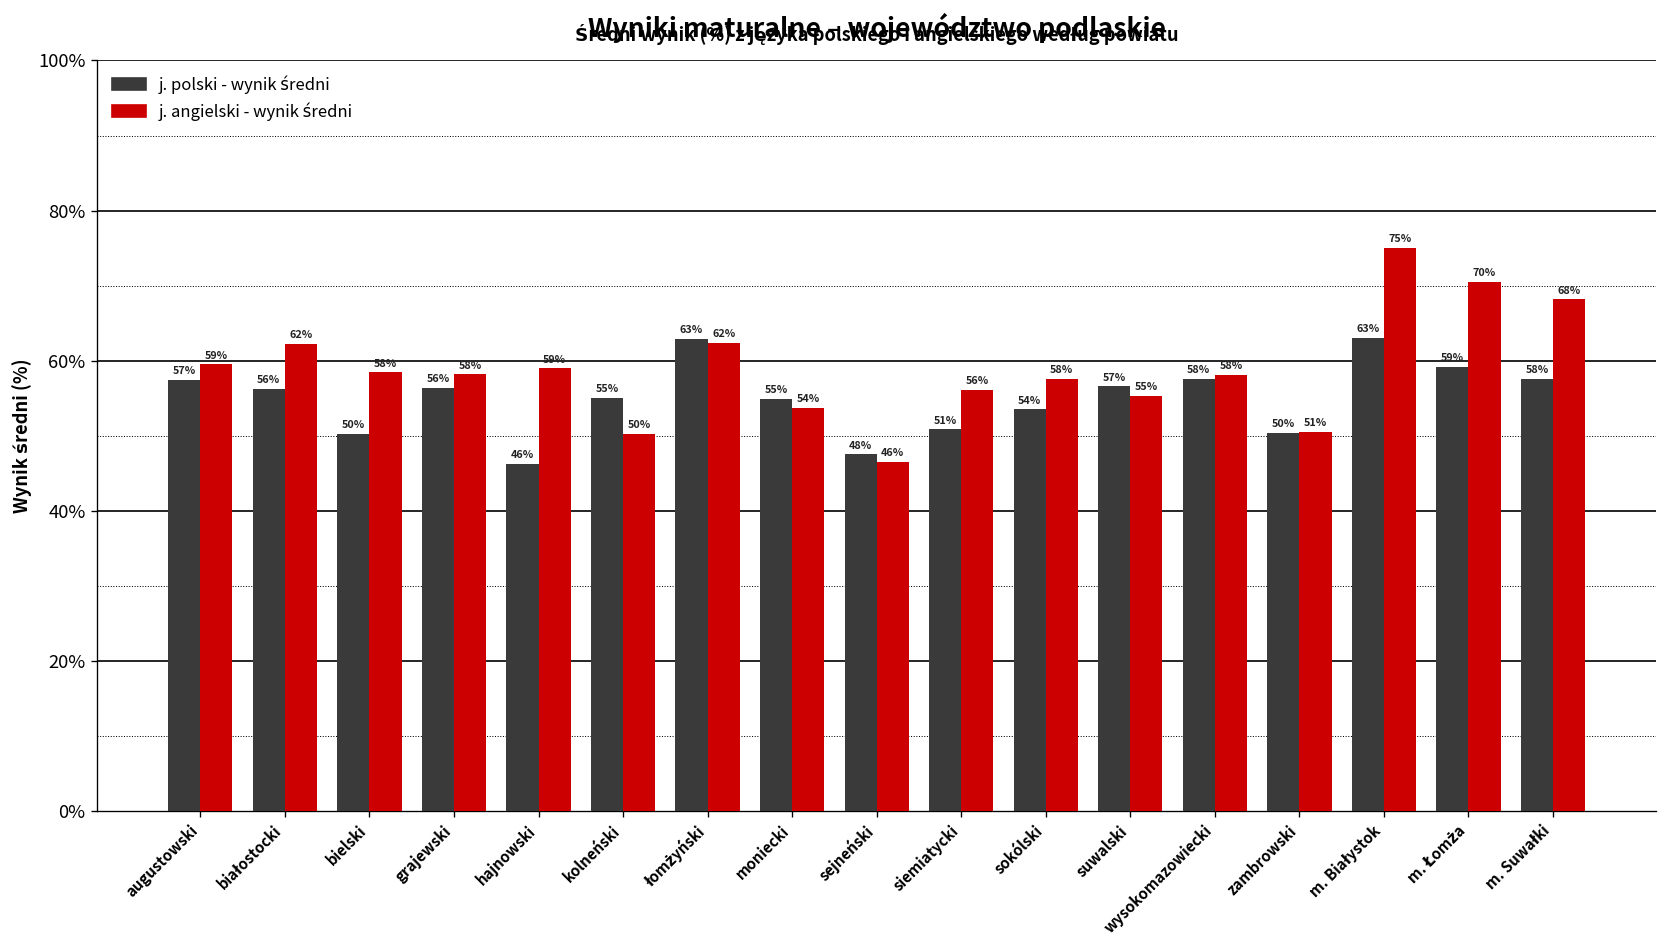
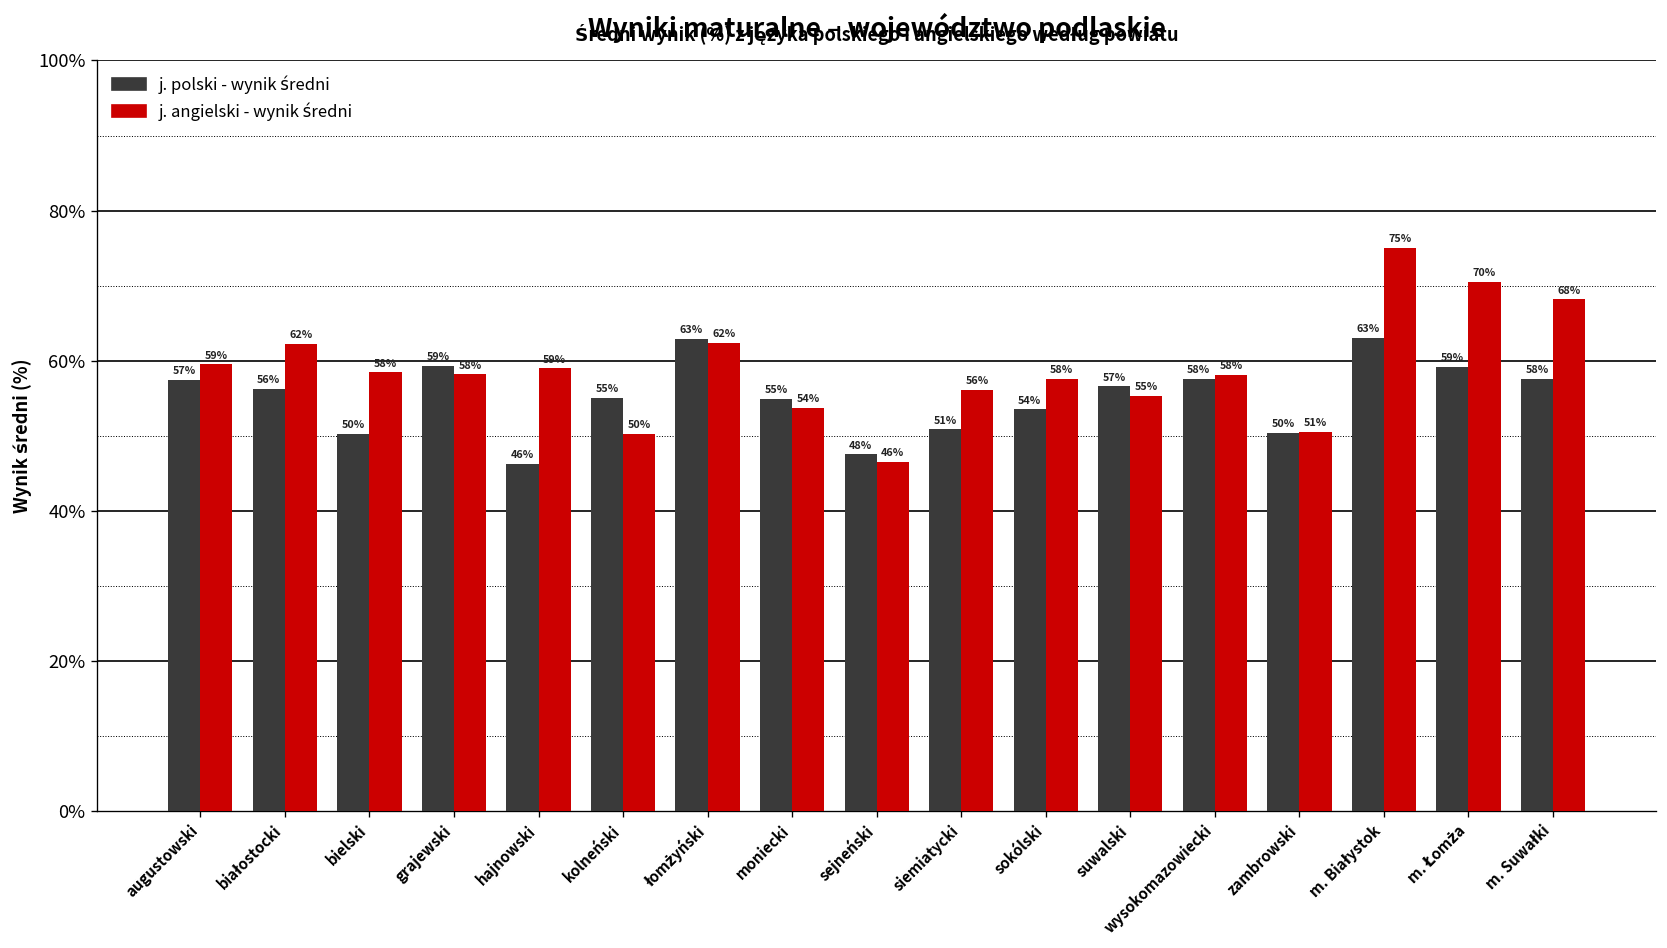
j. polski - wynik średni, grajewski: 56% -> 59%
